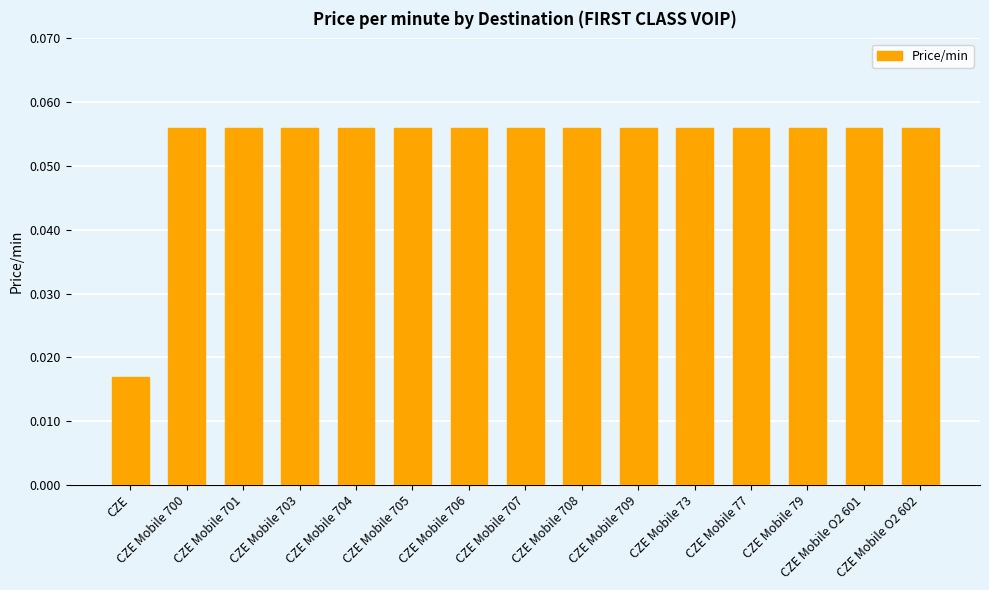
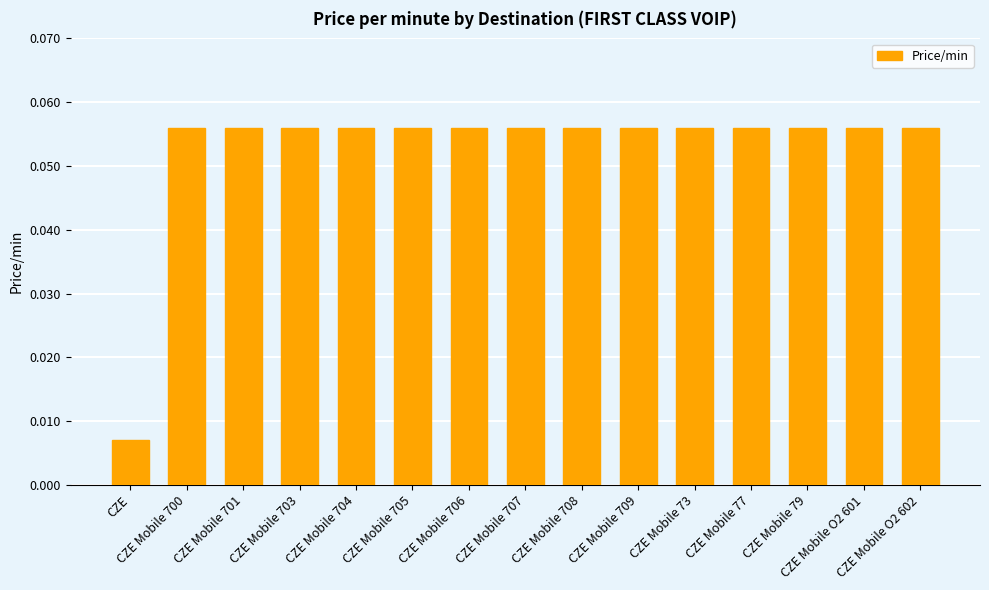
CZE: 0.017 -> 0.007
